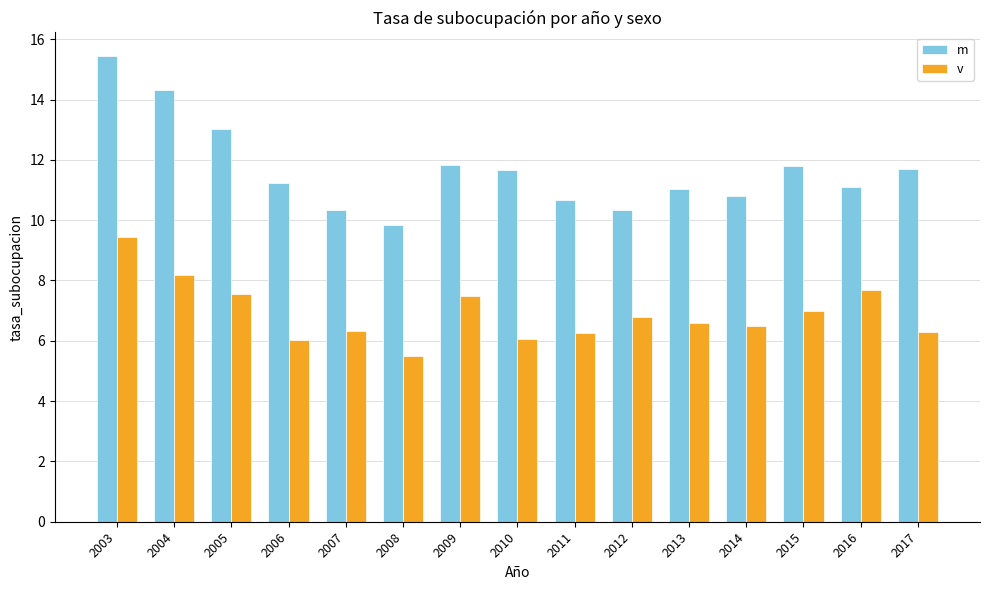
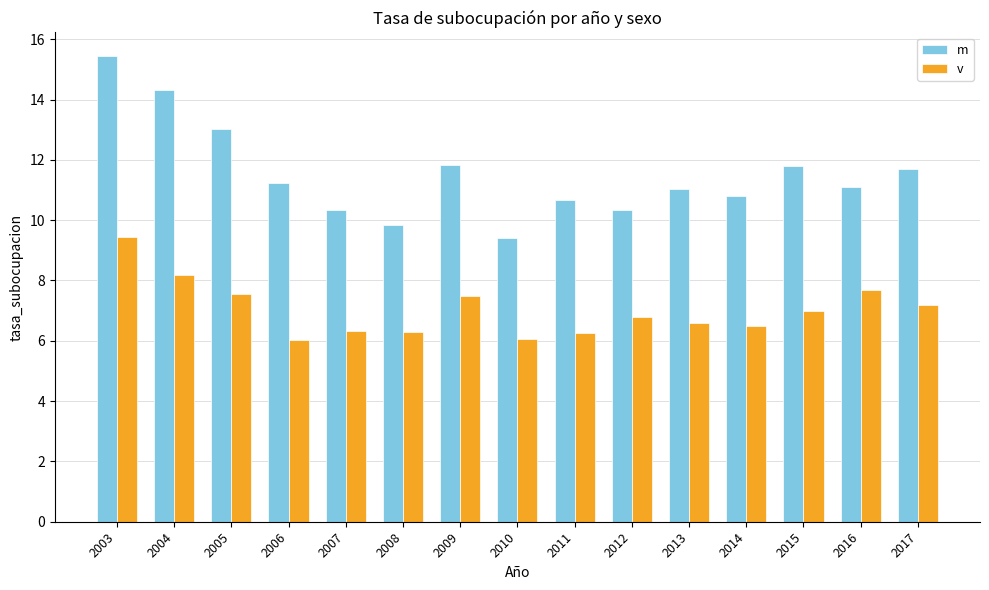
v, 2008: 5.5 -> 6.3
m, 2010: 11.7 -> 9.4
v, 2017: 6.3 -> 7.2
